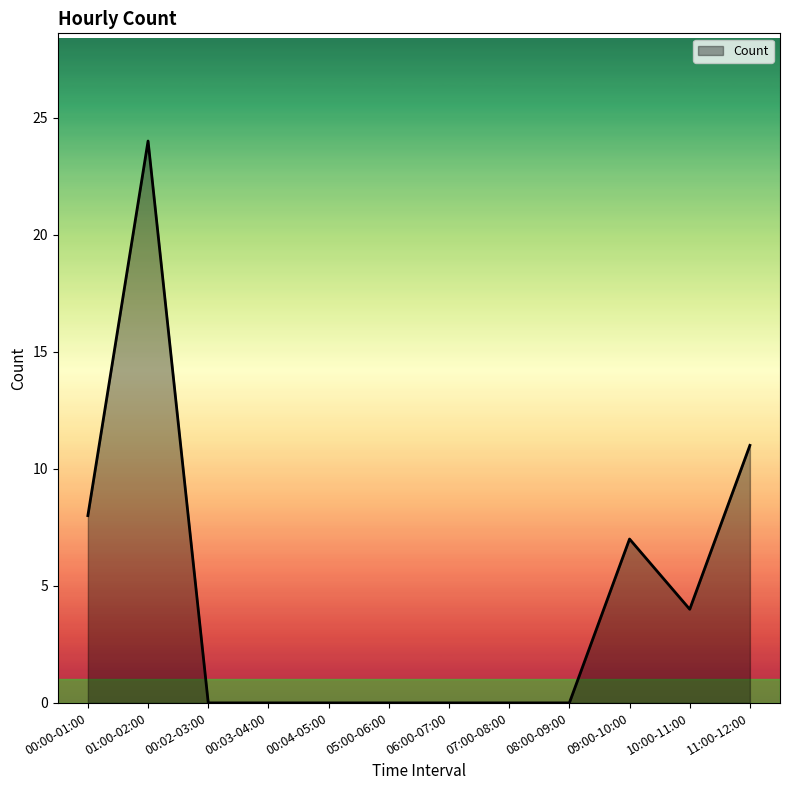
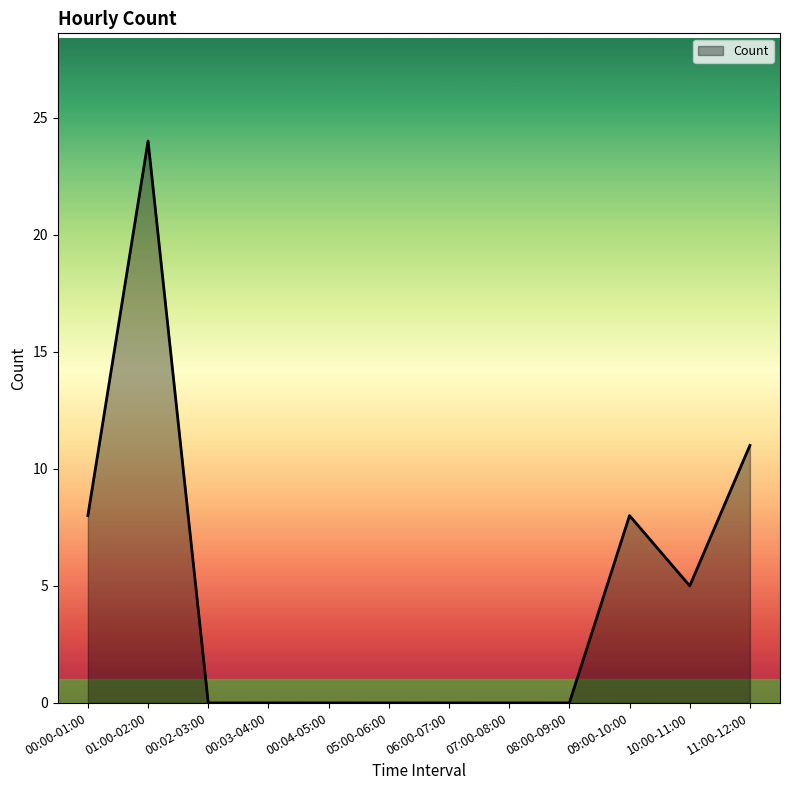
09:00-10:00: 7 -> 8
10:00-11:00: 4 -> 5
